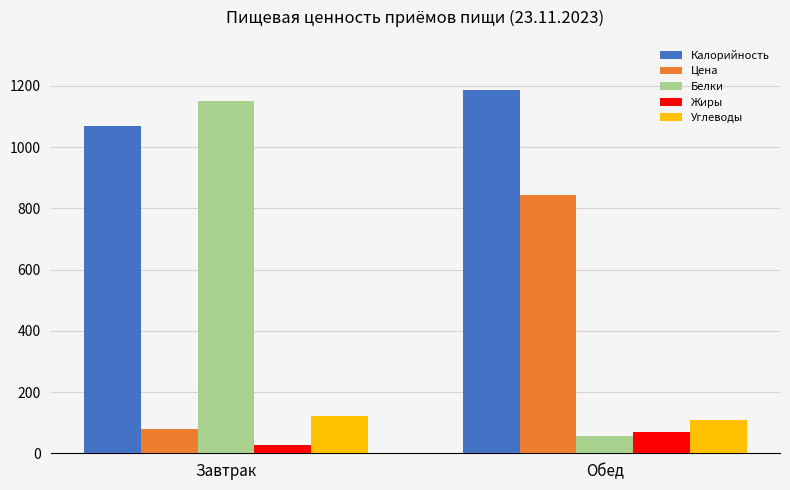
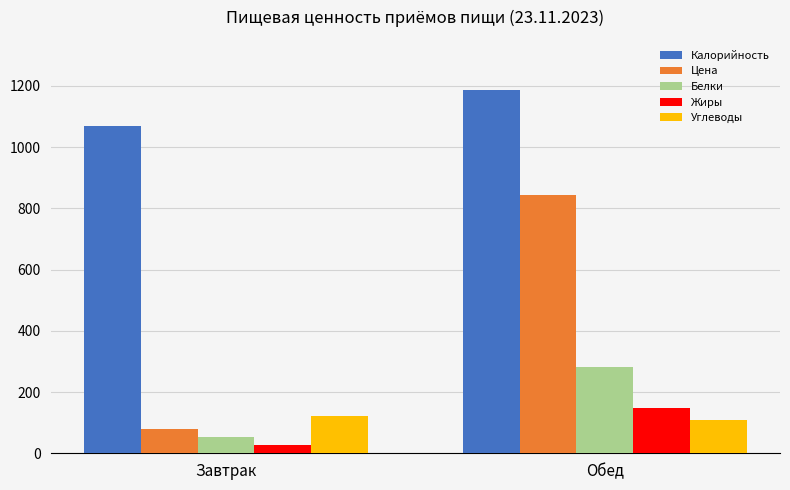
Белки, Завтрак: 1150 -> 50
Белки, Обед: 60 -> 280
Жиры, Обед: 70 -> 150
